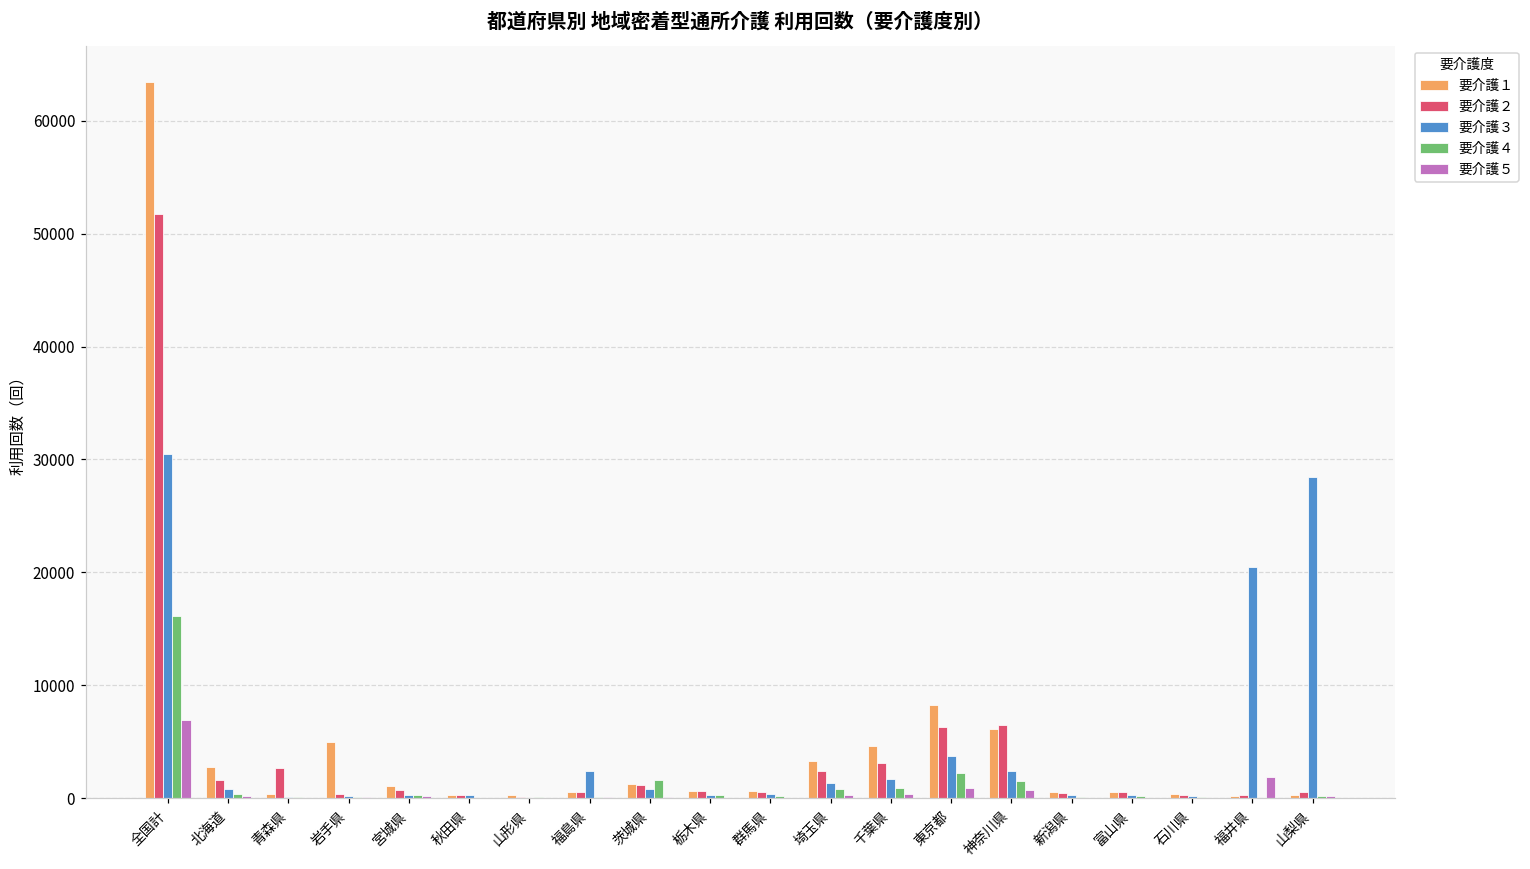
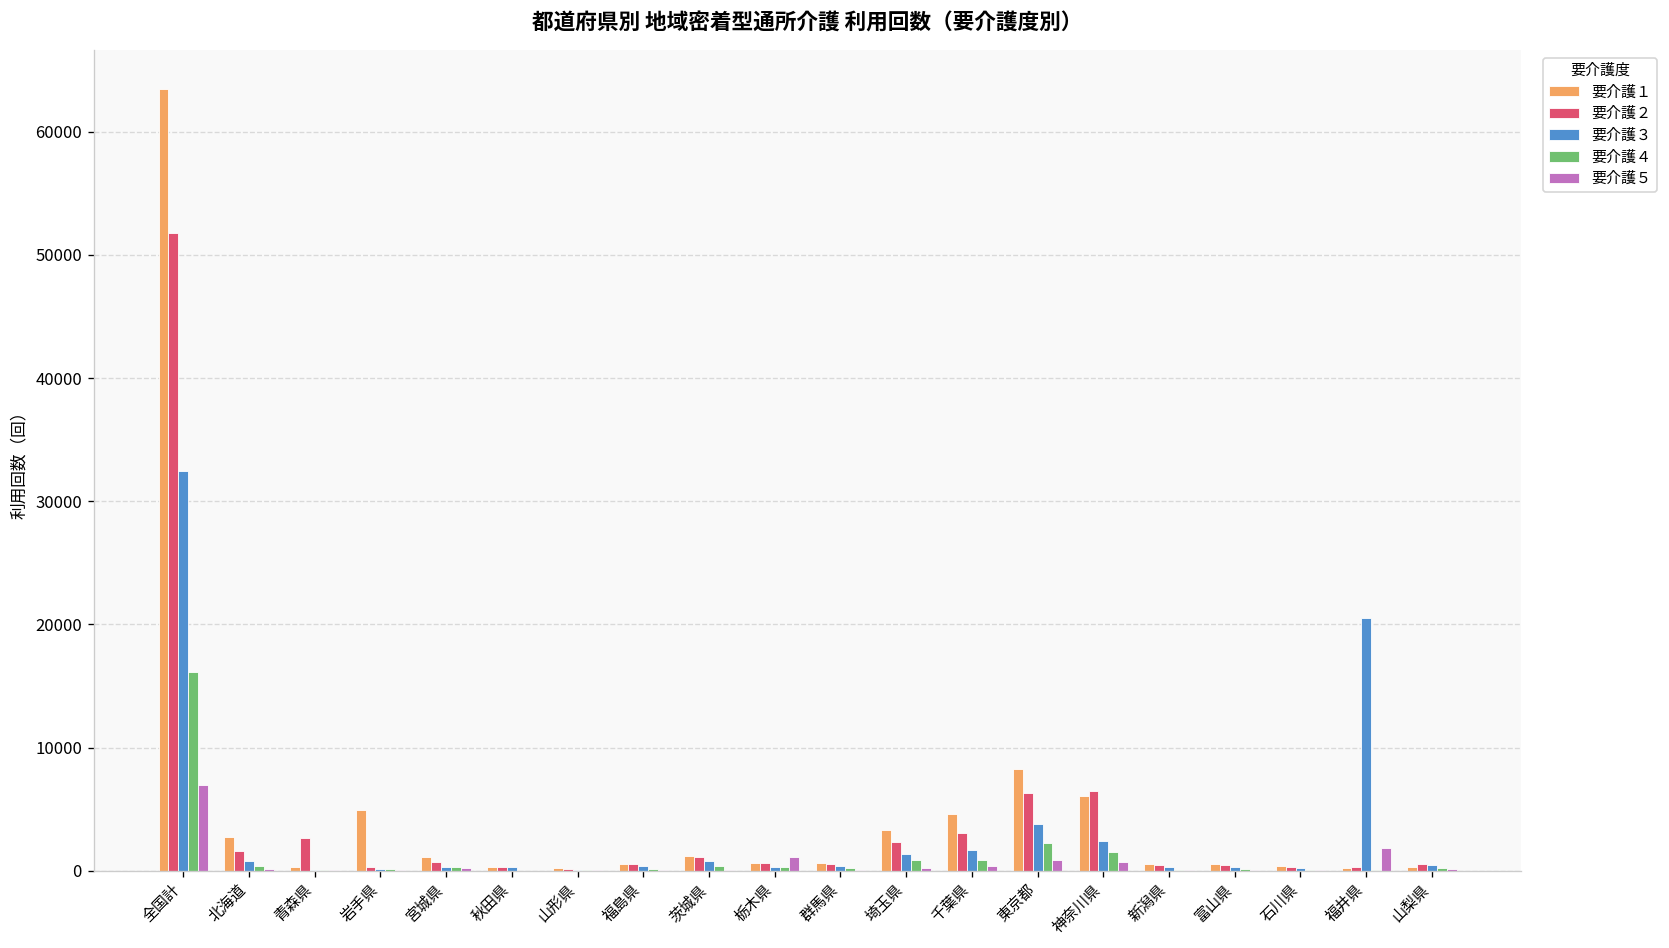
要介護３, 全国計: 30500 -> 32400
要介護３, 福島県: 2400 -> 400
要介護４, 茨城県: 1600 -> 400
要介護５, 栃木県: 100 -> 1100
要介護３, 山梨県: 28400 -> 400
